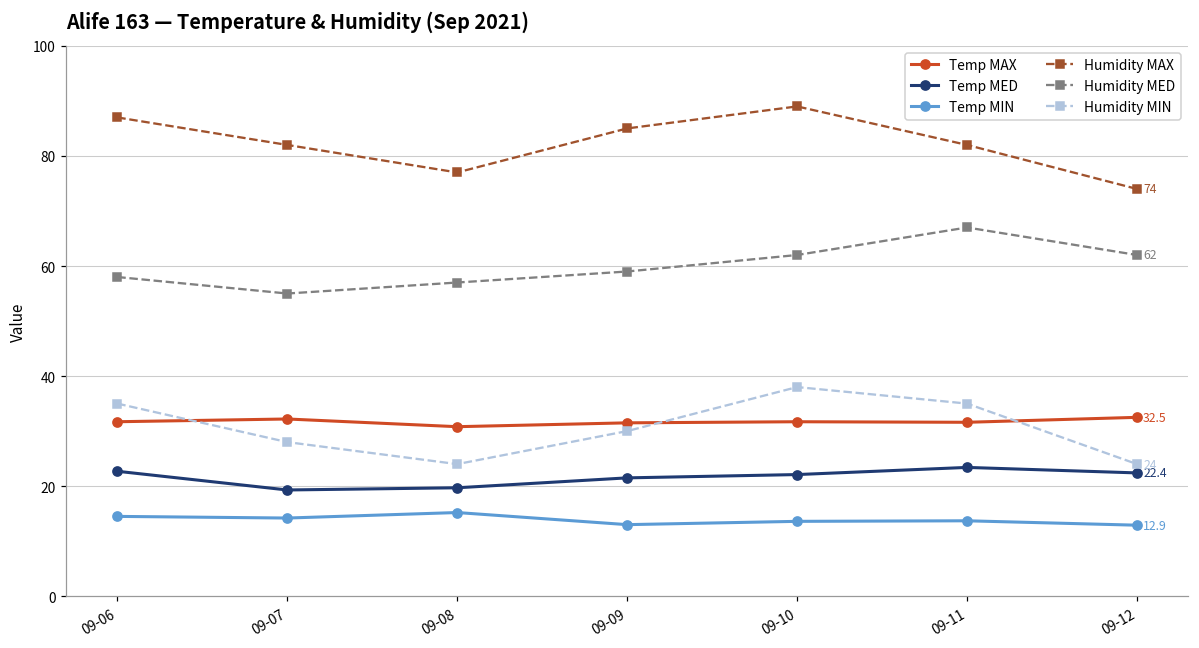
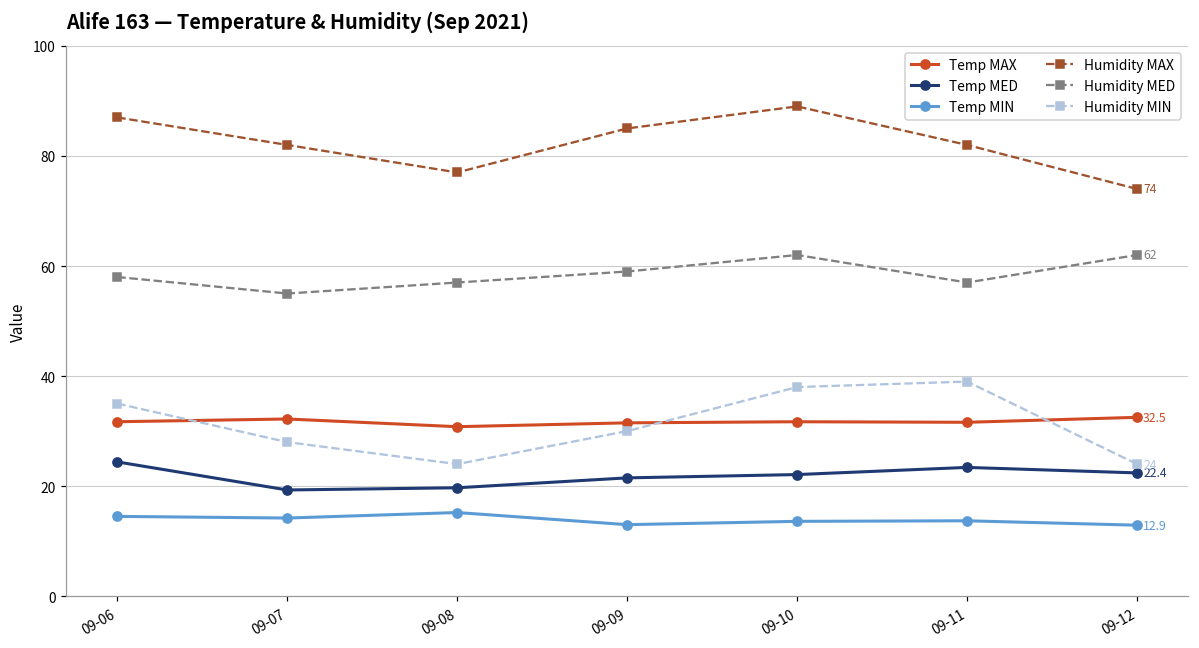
Temp MED, 09-06: 23 -> 24
Humidity MED, 09-11: 67 -> 57
Humidity MIN, 09-11: 35 -> 39
